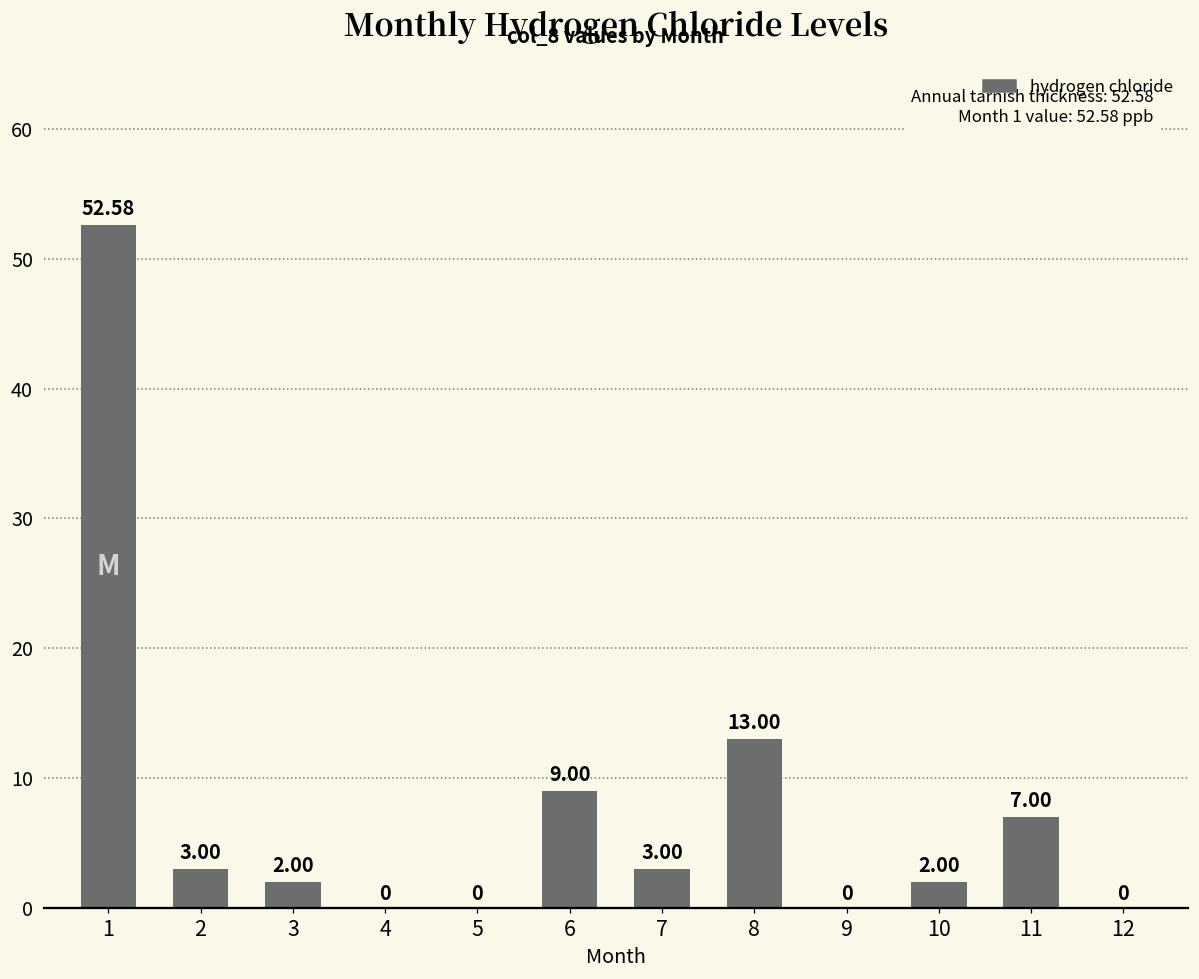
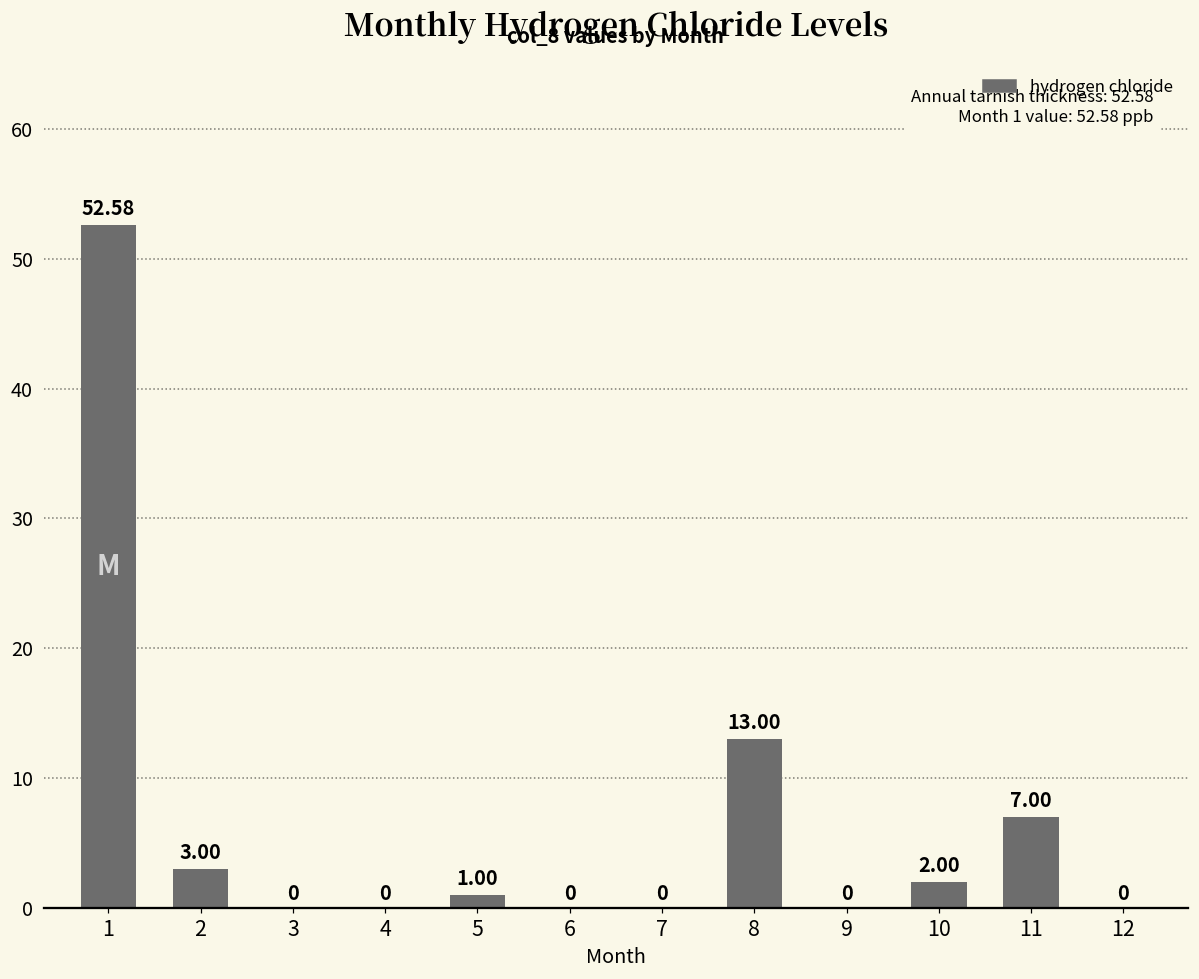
3: 2.00 -> 0
5: 0 -> 1.00
6: 9.00 -> 0
7: 3.00 -> 0
